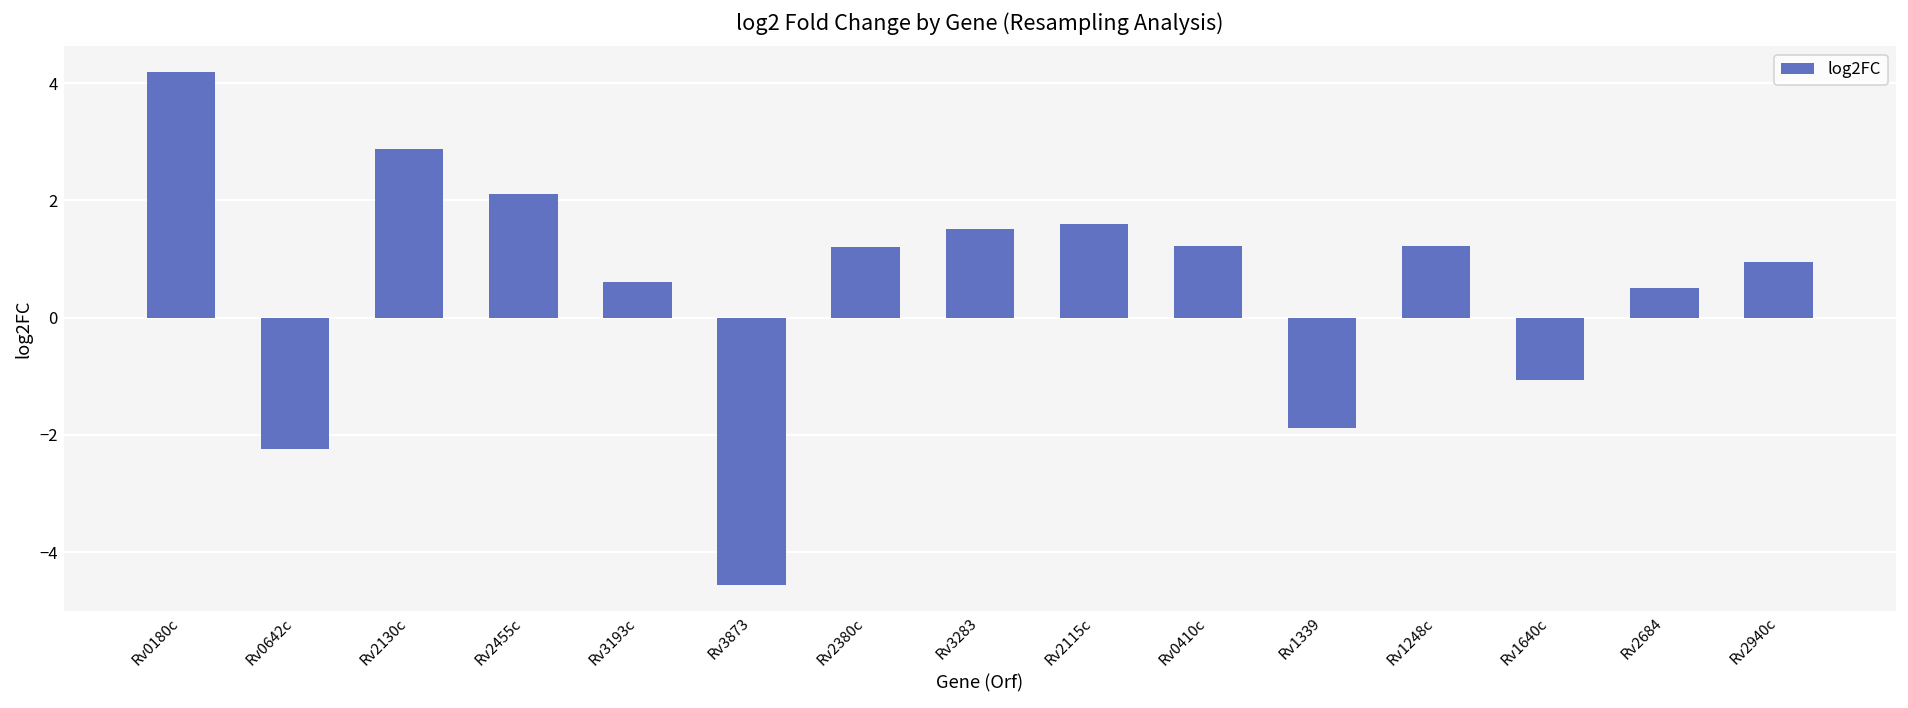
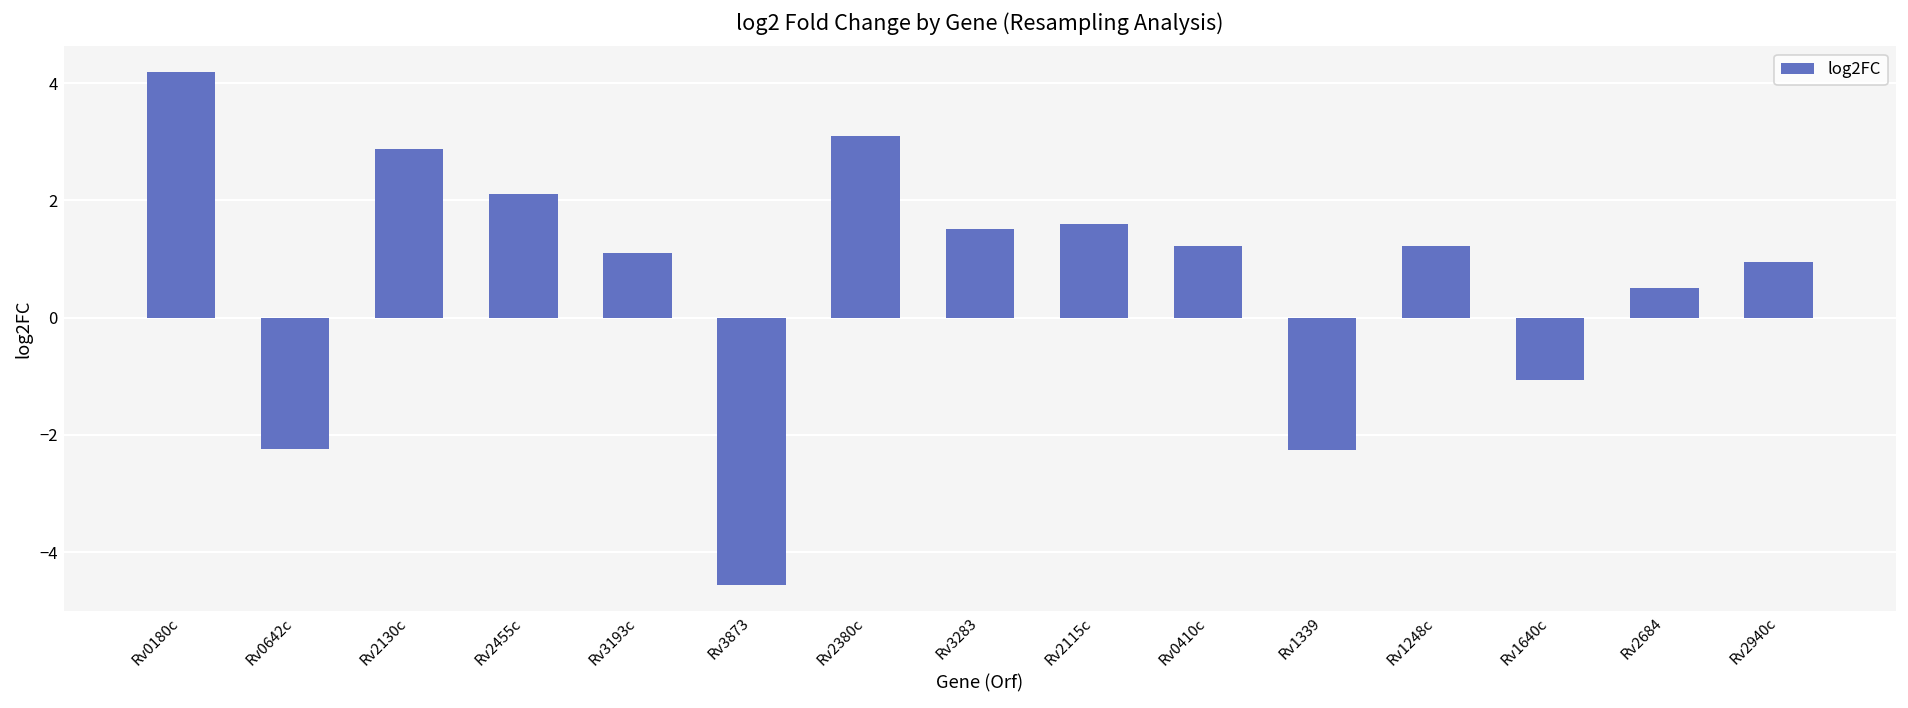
Rv3193c: 0.6 -> 1.1
Rv2380c: 1.2 -> 3.1
Rv1339: -1.9 -> -2.3
